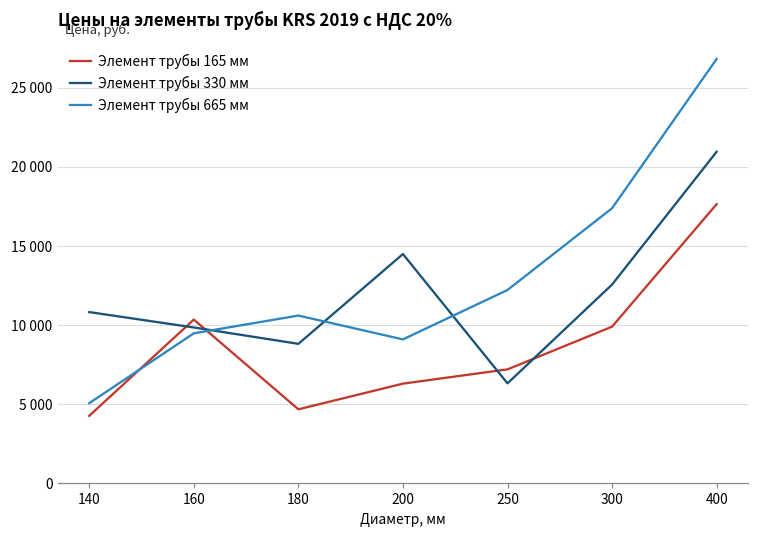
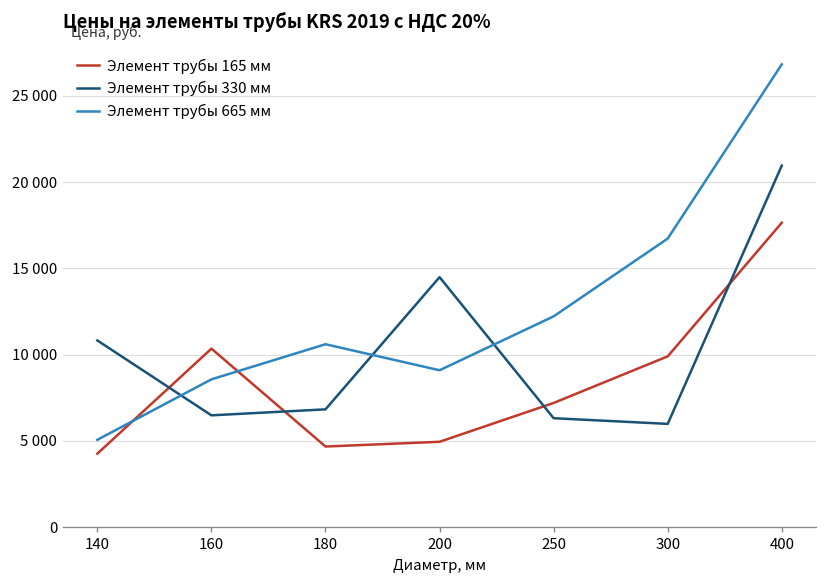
Элемент трубы 330 мм, 160: 9900 -> 6500
Элемент трубы 665 мм, 160: 9500 -> 8600
Элемент трубы 330 мм, 180: 8800 -> 6800
Элемент трубы 165 мм, 200: 6300 -> 5000
Элемент трубы 330 мм, 300: 12600 -> 6000
Элемент трубы 665 мм, 300: 17400 -> 16700
